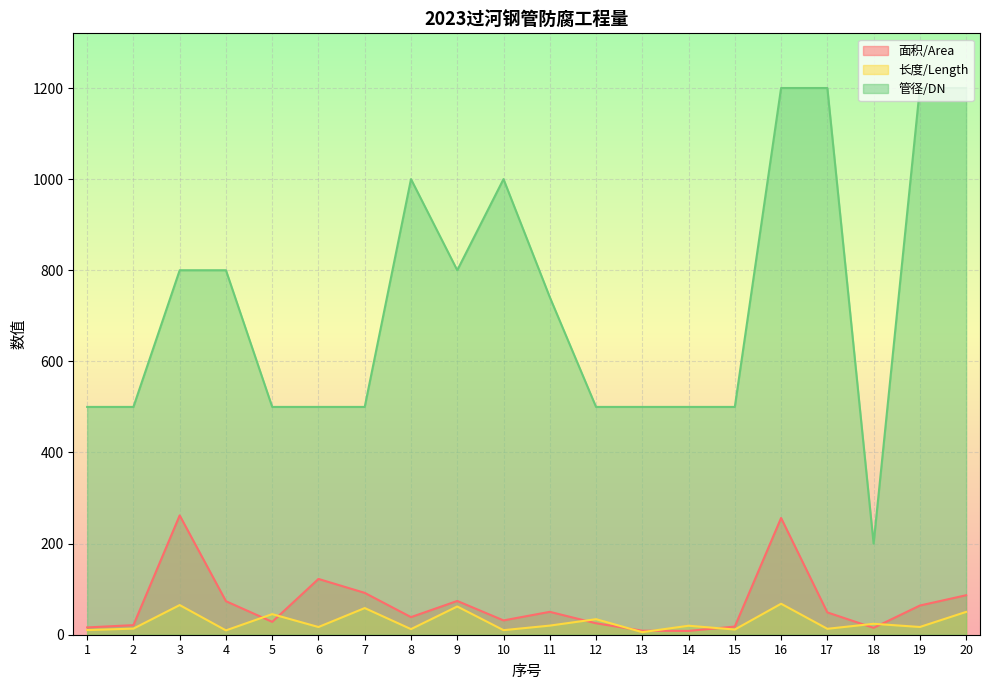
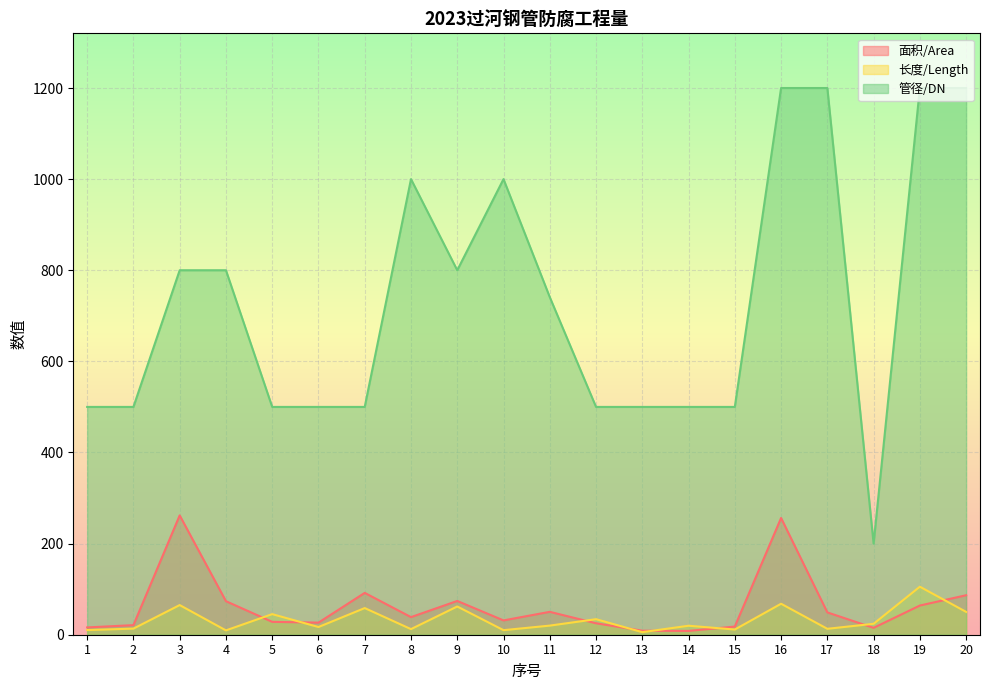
面积/Area, 6: 120 -> 30
长度/Length, 19: 20 -> 110
